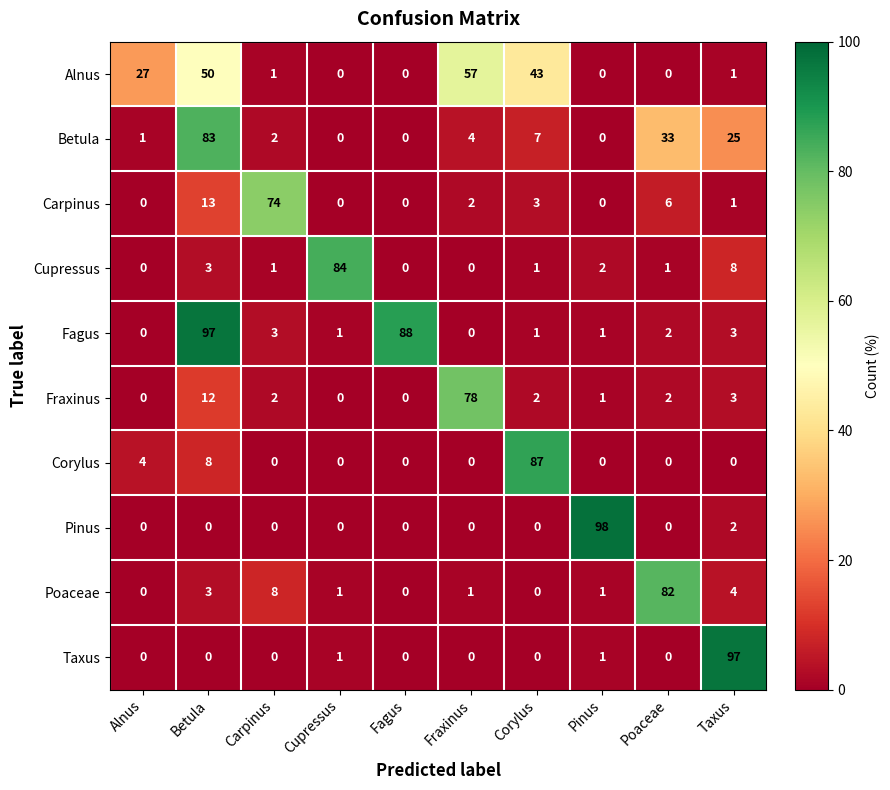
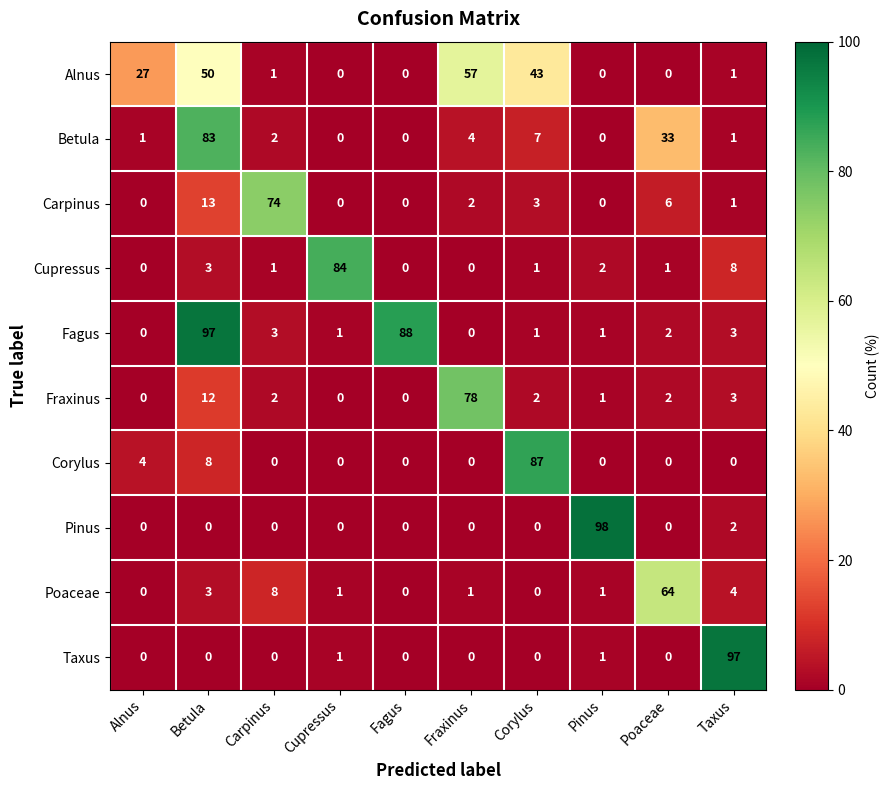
Betula, Taxus: 25 -> 1
Poaceae, Poaceae: 82 -> 64
